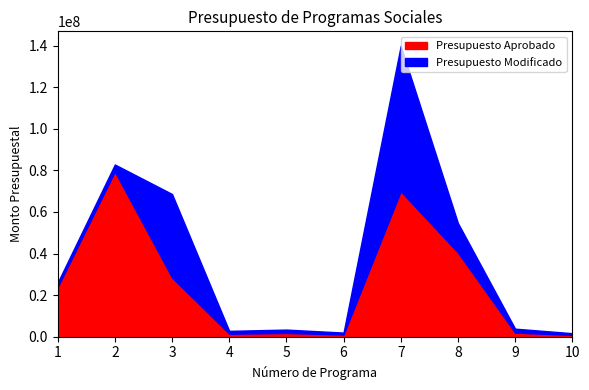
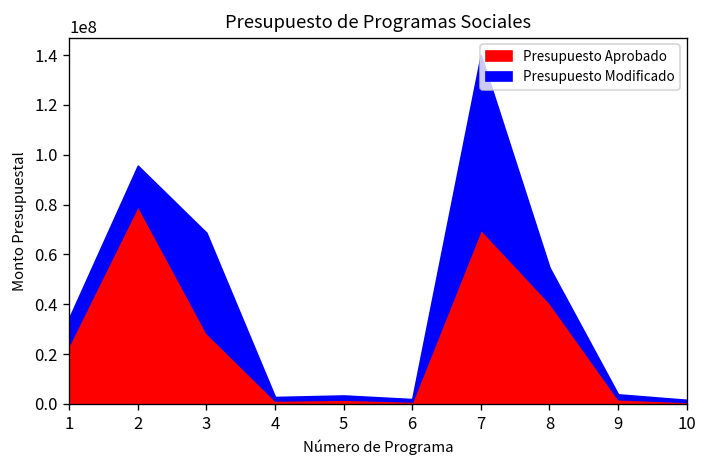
Presupuesto Modificado, 1: 2000000 -> 11000000
Presupuesto Modificado, 2: 3000000 -> 16000000
